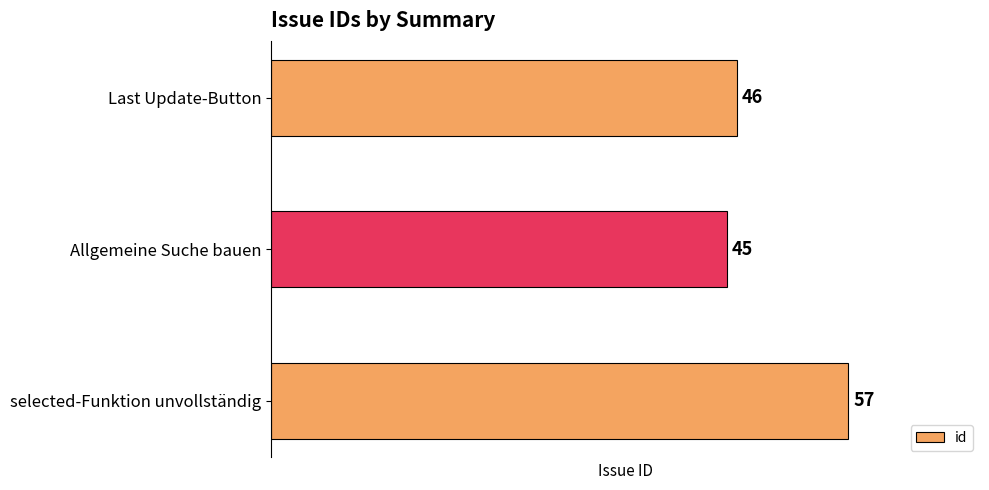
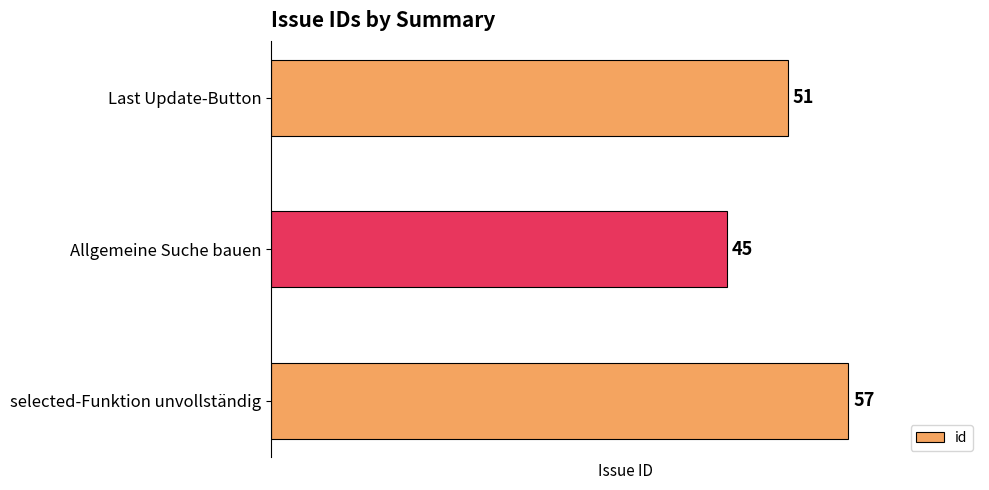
Last Update-Button: 46 -> 51
